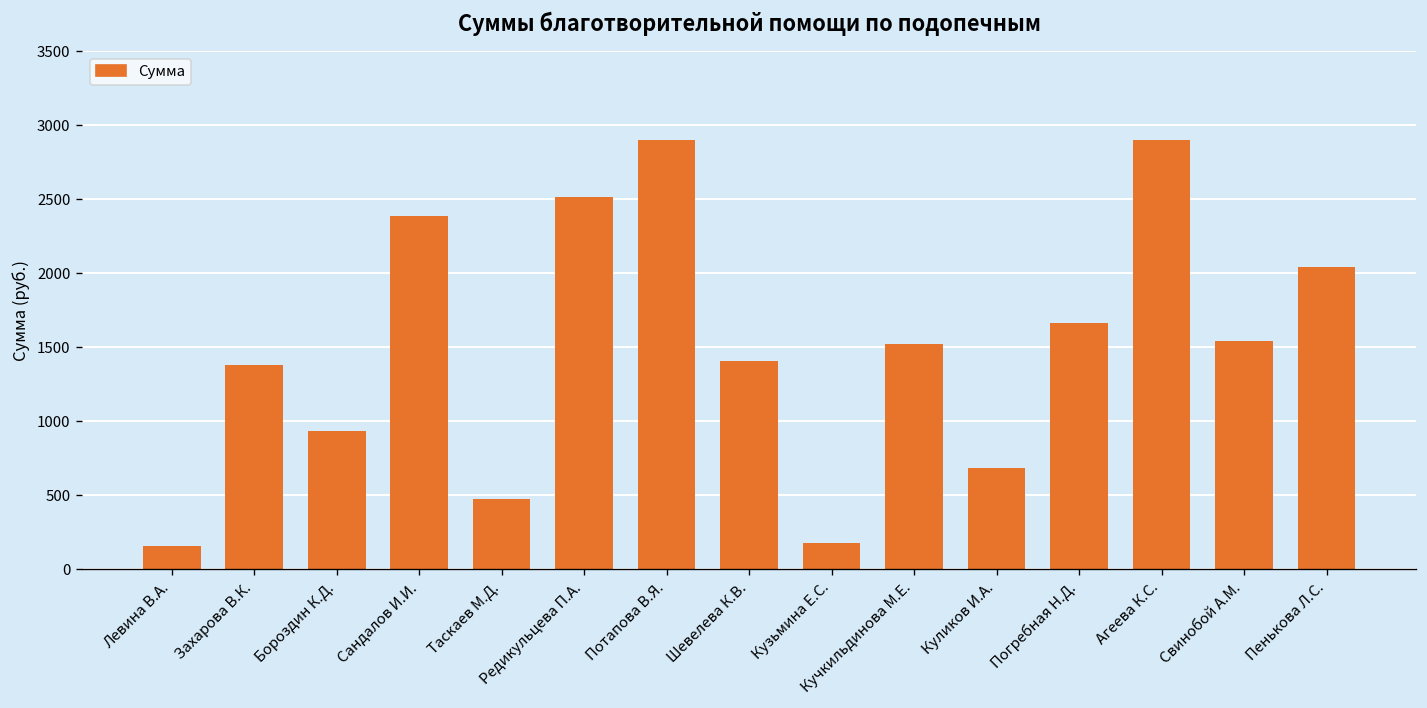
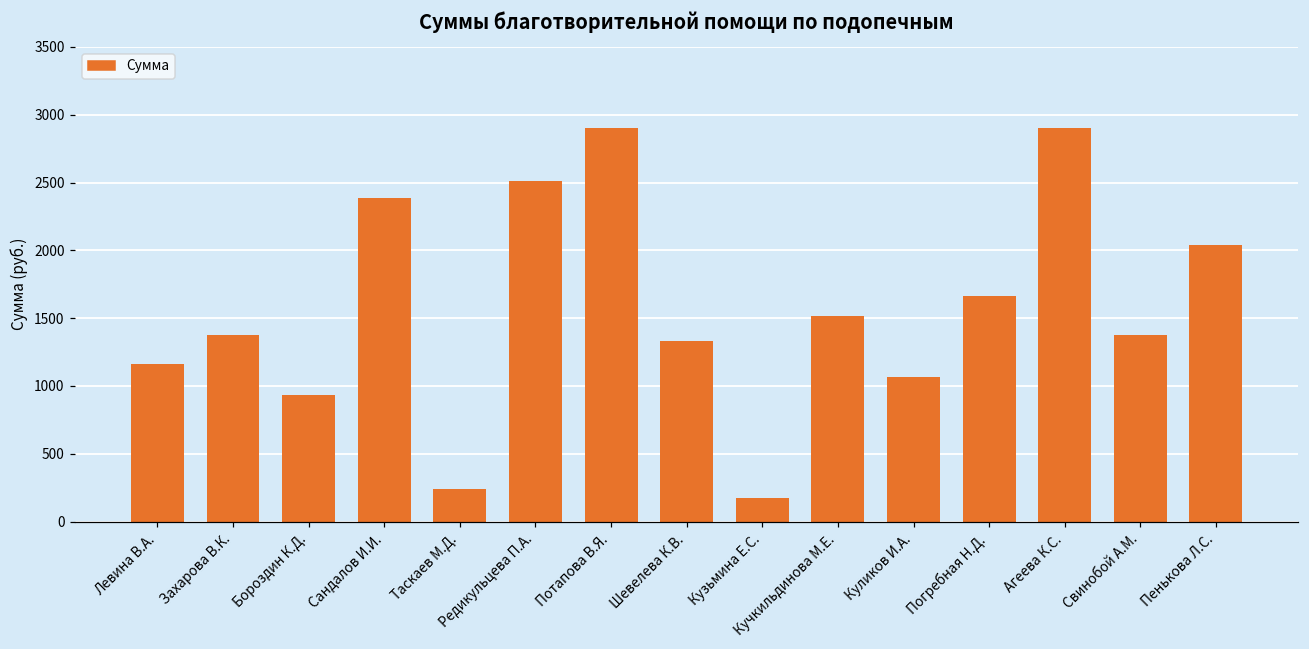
Левина В.А.: 160 -> 1160
Таскаев М.Д.: 480 -> 240
Шевелева К.В.: 1410 -> 1330
Куликов И.А.: 690 -> 1060
Свинобой А.М.: 1540 -> 1380
